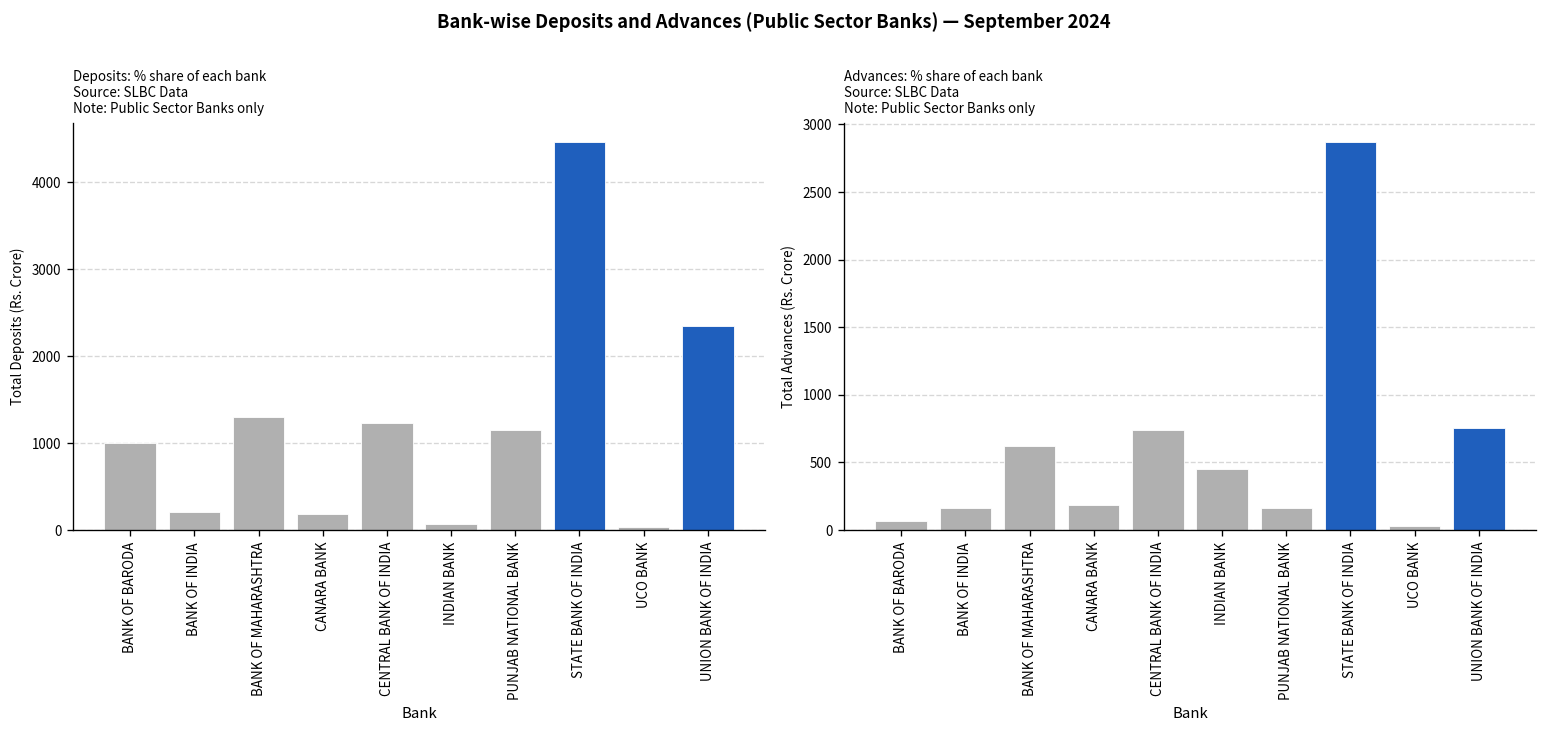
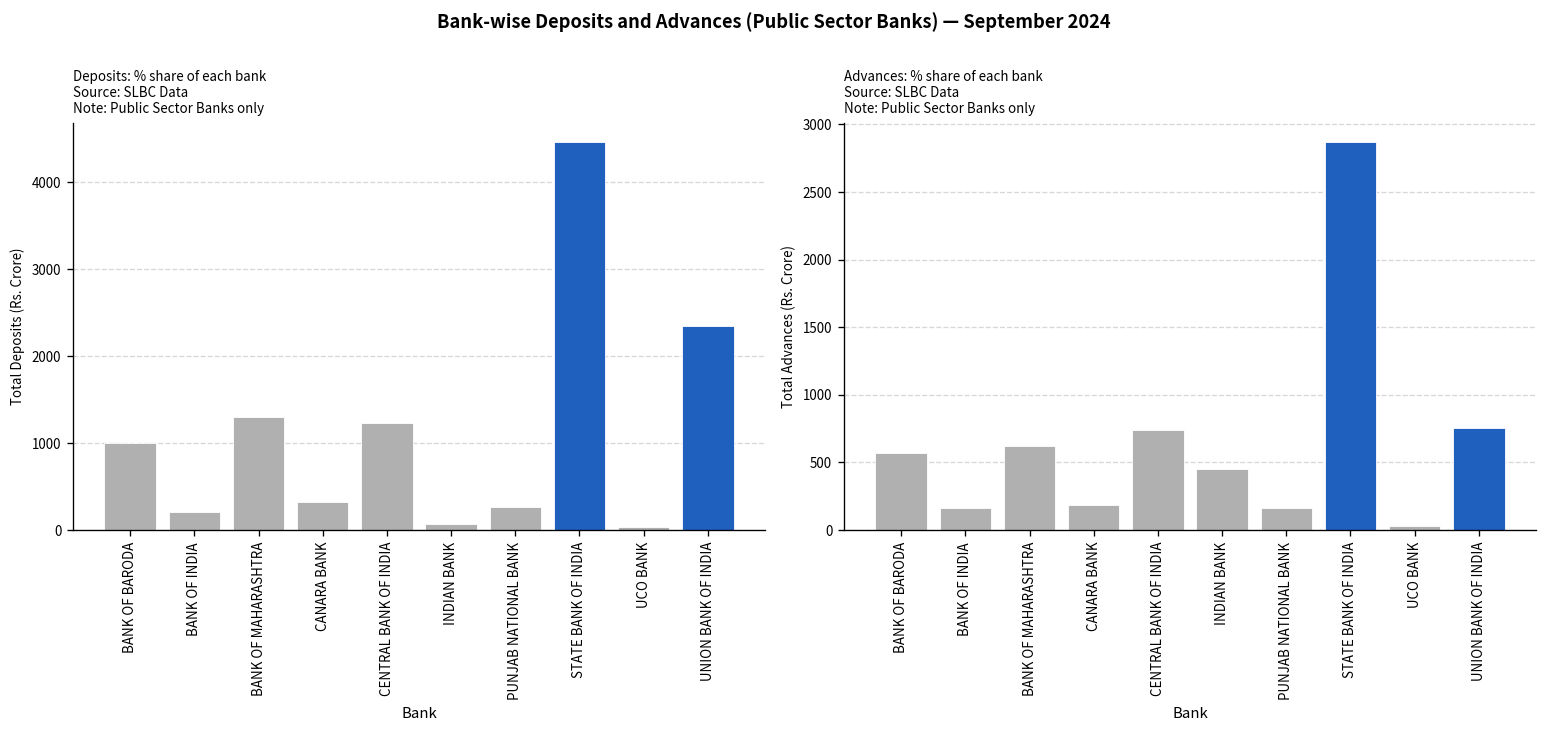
Deposits: % share of each bank Source: SLBC Data Note: Public Sector Banks only, CANARA BANK: 200 -> 300
Deposits: % share of each bank Source: SLBC Data Note: Public Sector Banks only, PUNJAB NATIONAL BANK: 1100 -> 300
Advances: % share of each bank Source: SLBC Data Note: Public Sector Banks only, BANK OF BARODA: 60 -> 570
